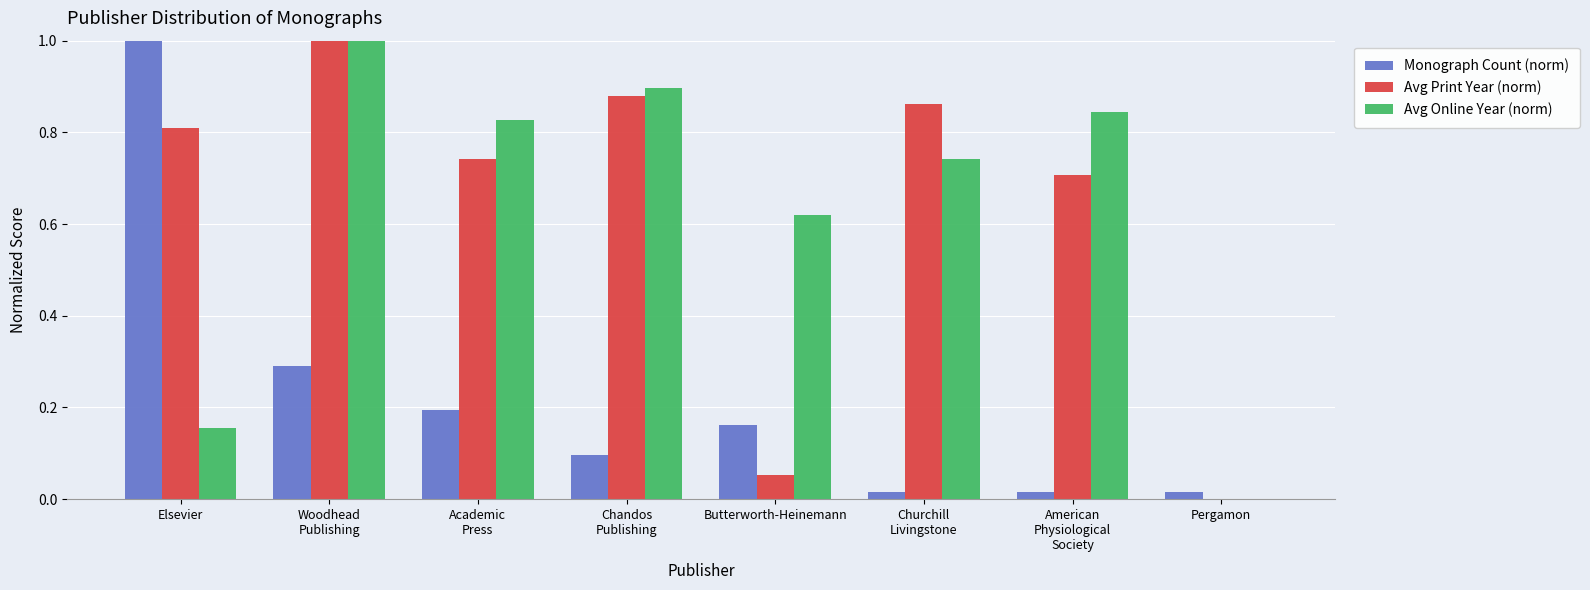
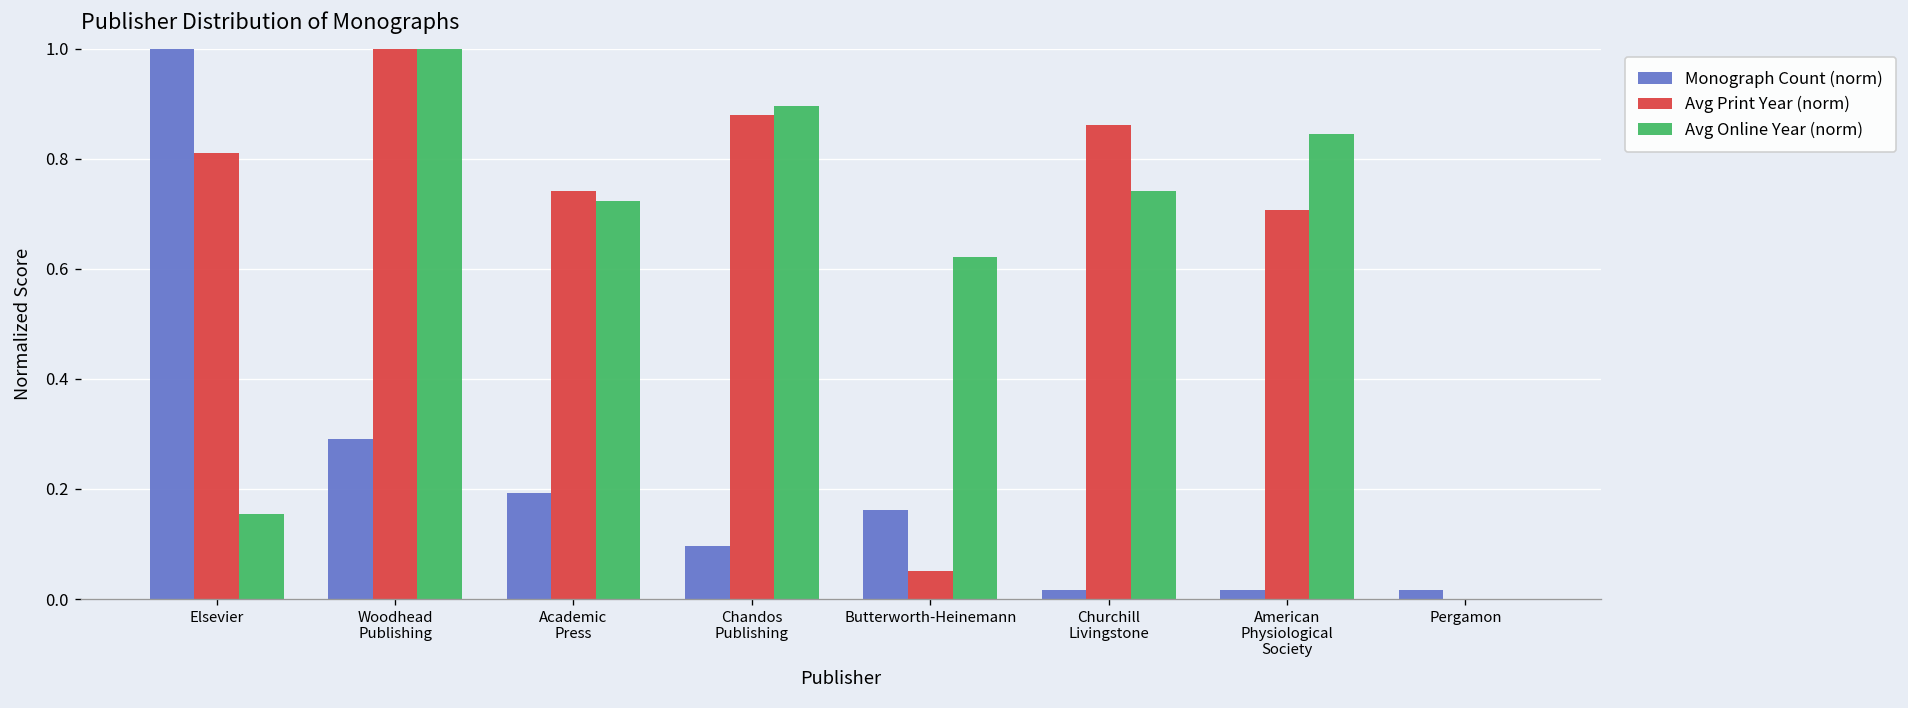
Avg Online Year (norm), Academic Press: 0.83 -> 0.72
